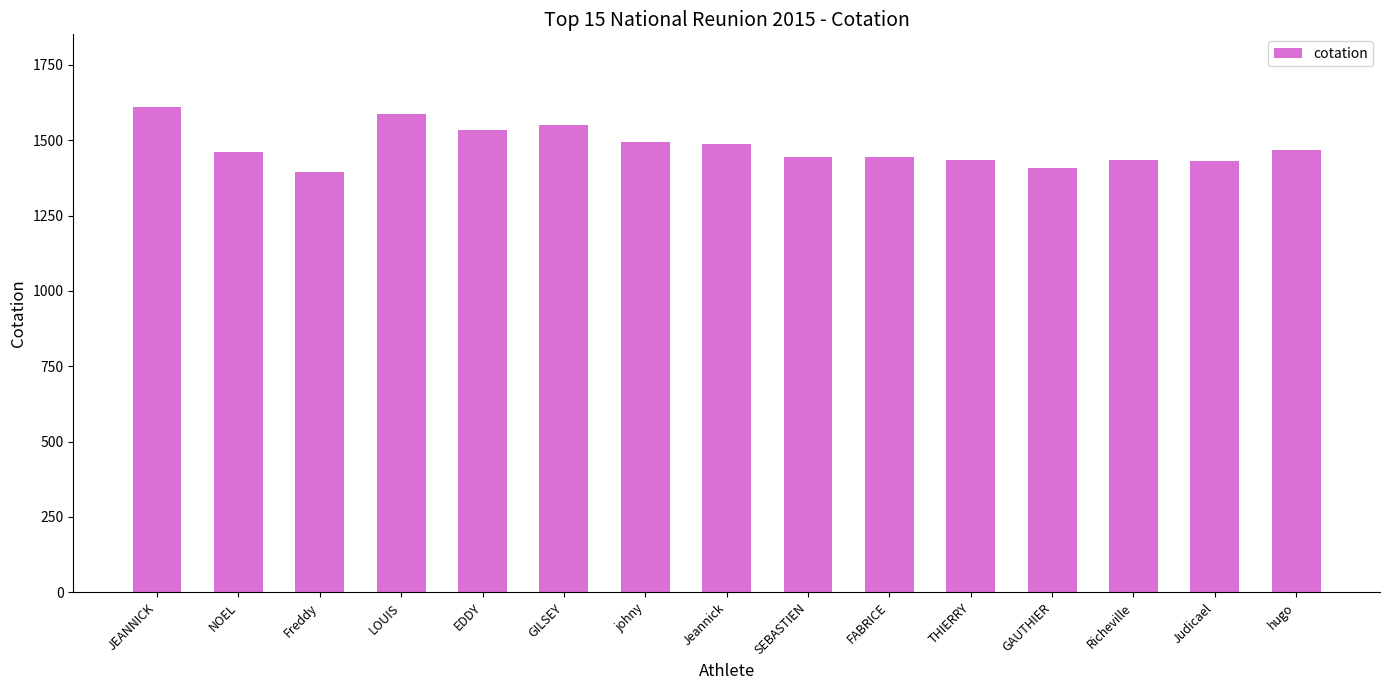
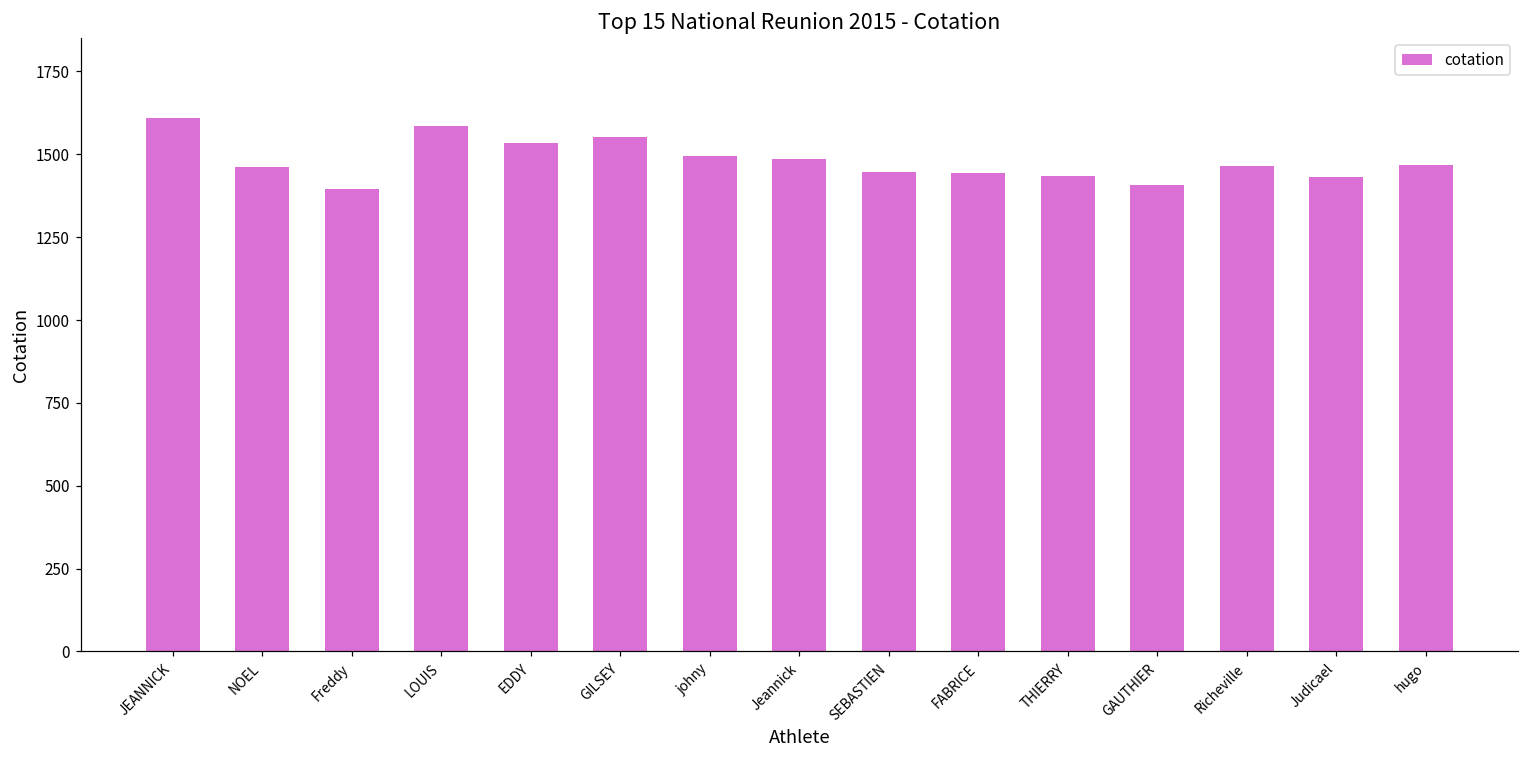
Richeville: 1430 -> 1470
